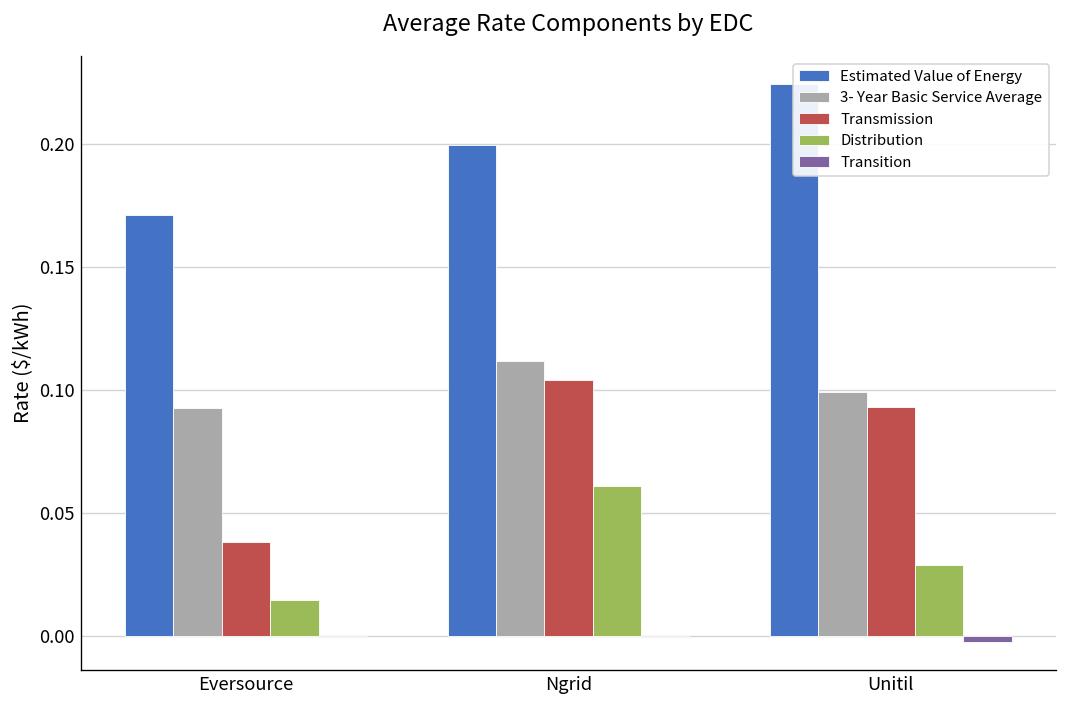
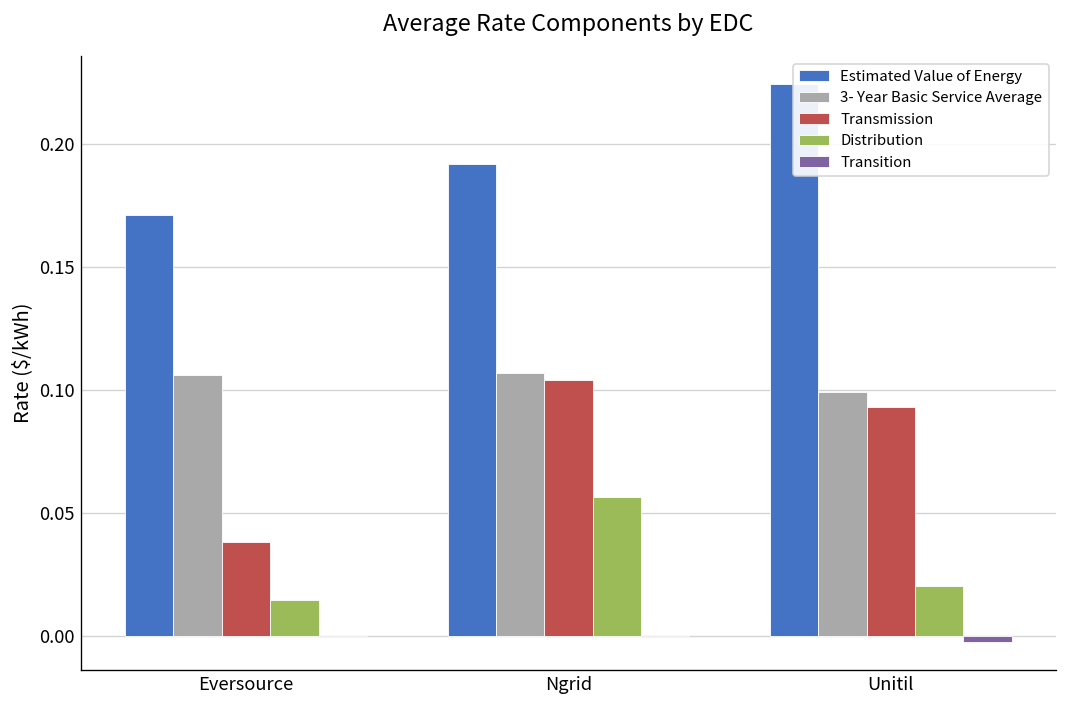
3- Year Basic Service Average, Eversource: 0.093 -> 0.106
Estimated Value of Energy, Ngrid: 0.199 -> 0.192
3- Year Basic Service Average, Ngrid: 0.112 -> 0.107
Distribution, Ngrid: 0.061 -> 0.056
Distribution, Unitil: 0.029 -> 0.020
